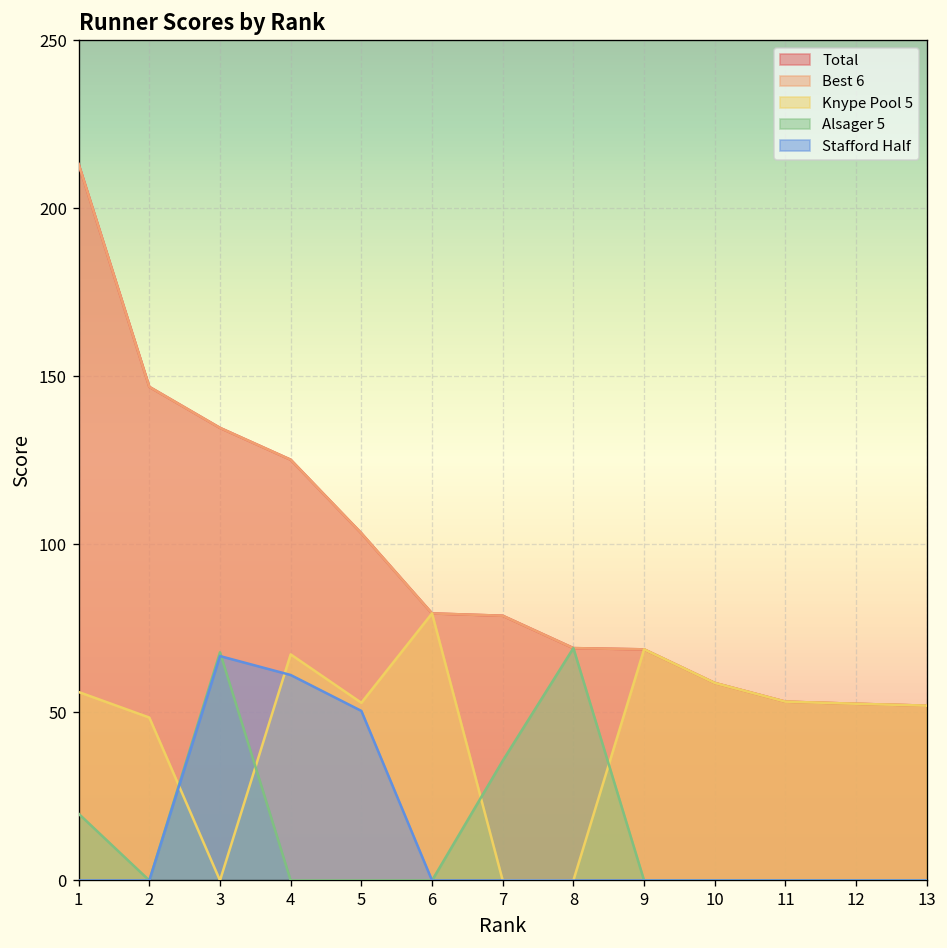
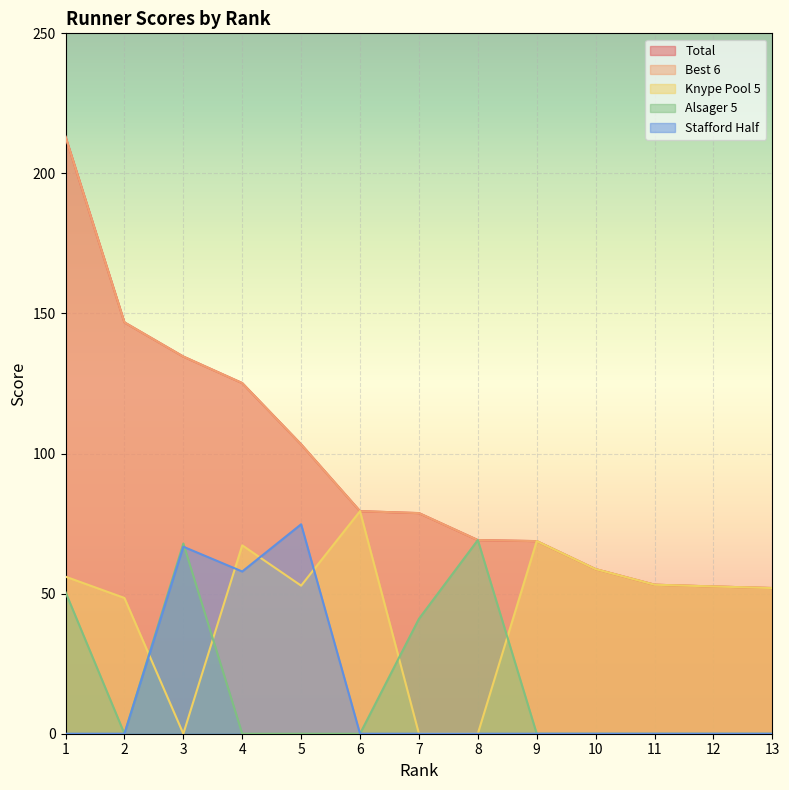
Alsager 5, 1: 20 -> 51
Stafford Half, 4: 61 -> 58
Stafford Half, 5: 50 -> 75
Alsager 5, 7: 36 -> 41
